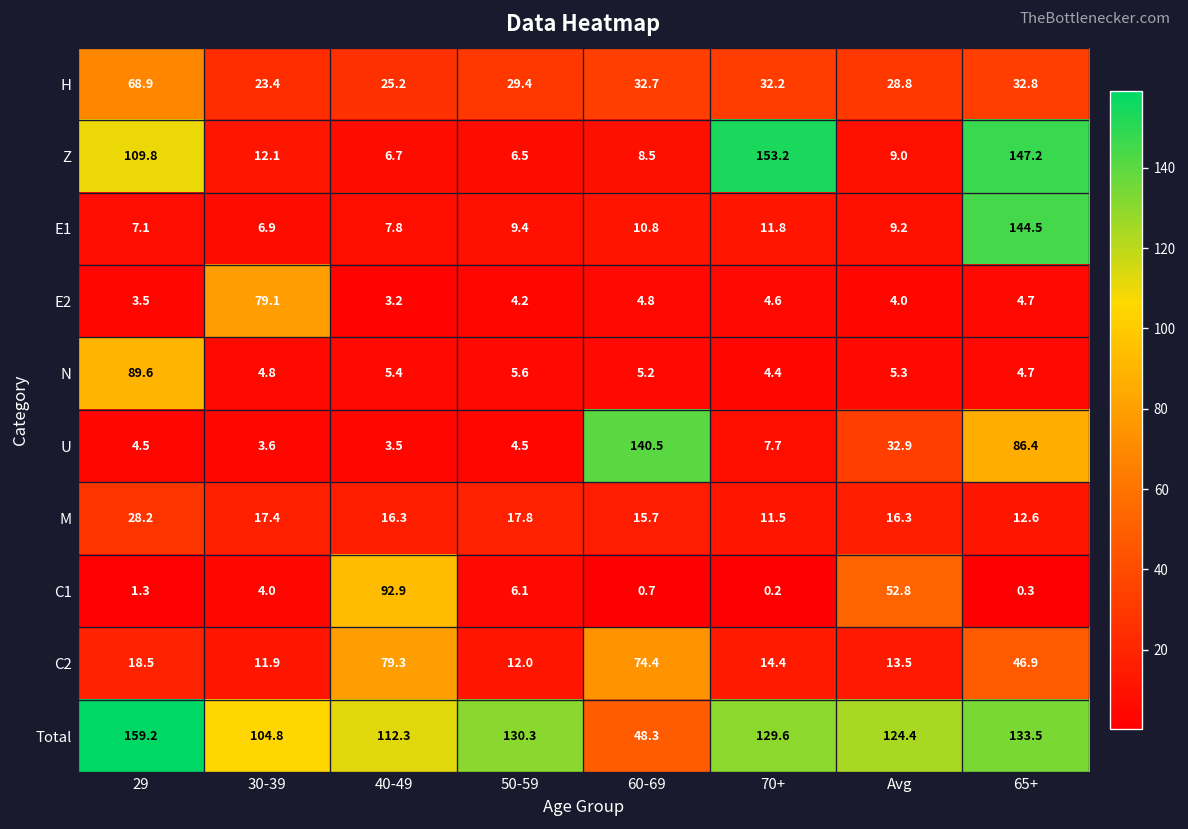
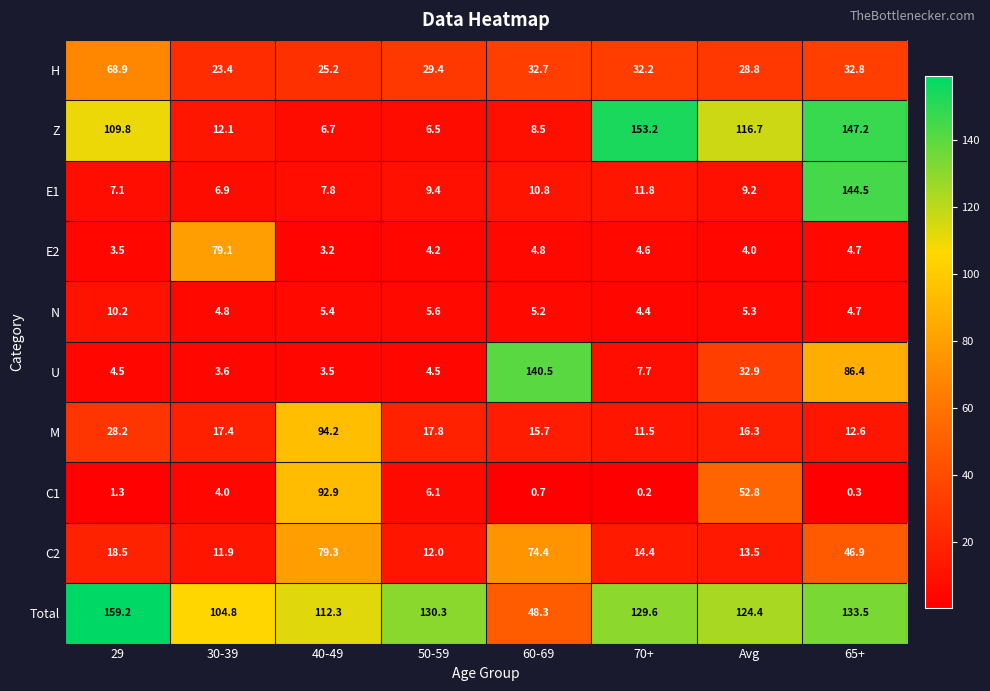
Z, Avg: 9.0 -> 116.7
N, 29: 89.6 -> 10.2
M, 40-49: 16.3 -> 94.2
